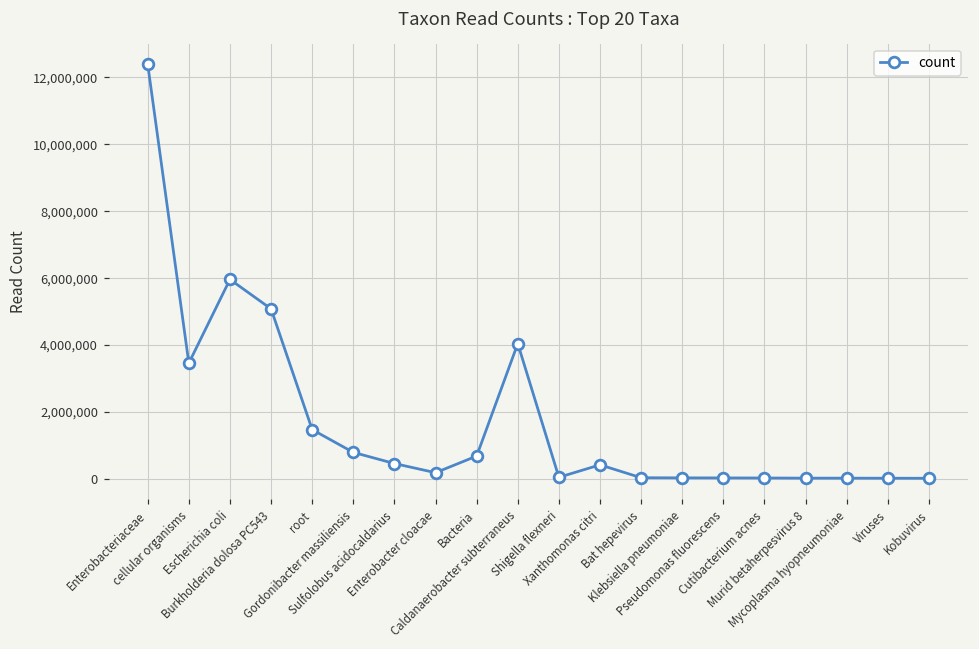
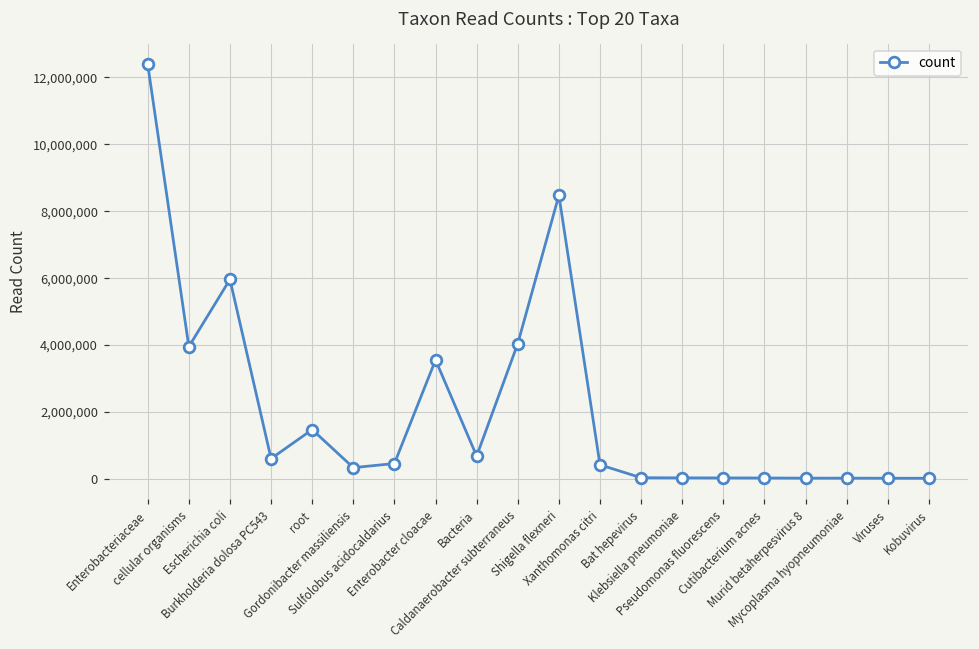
cellular organisms: 3,500,000 -> 4,000,000
Burkholderia dolosa PC543: 5,100,000 -> 600,000
Gordonibacter massiliensis: 800,000 -> 300,000
Enterobacter cloacae: 200,000 -> 3,600,000
Shigella flexneri: 0 -> 8,500,000
